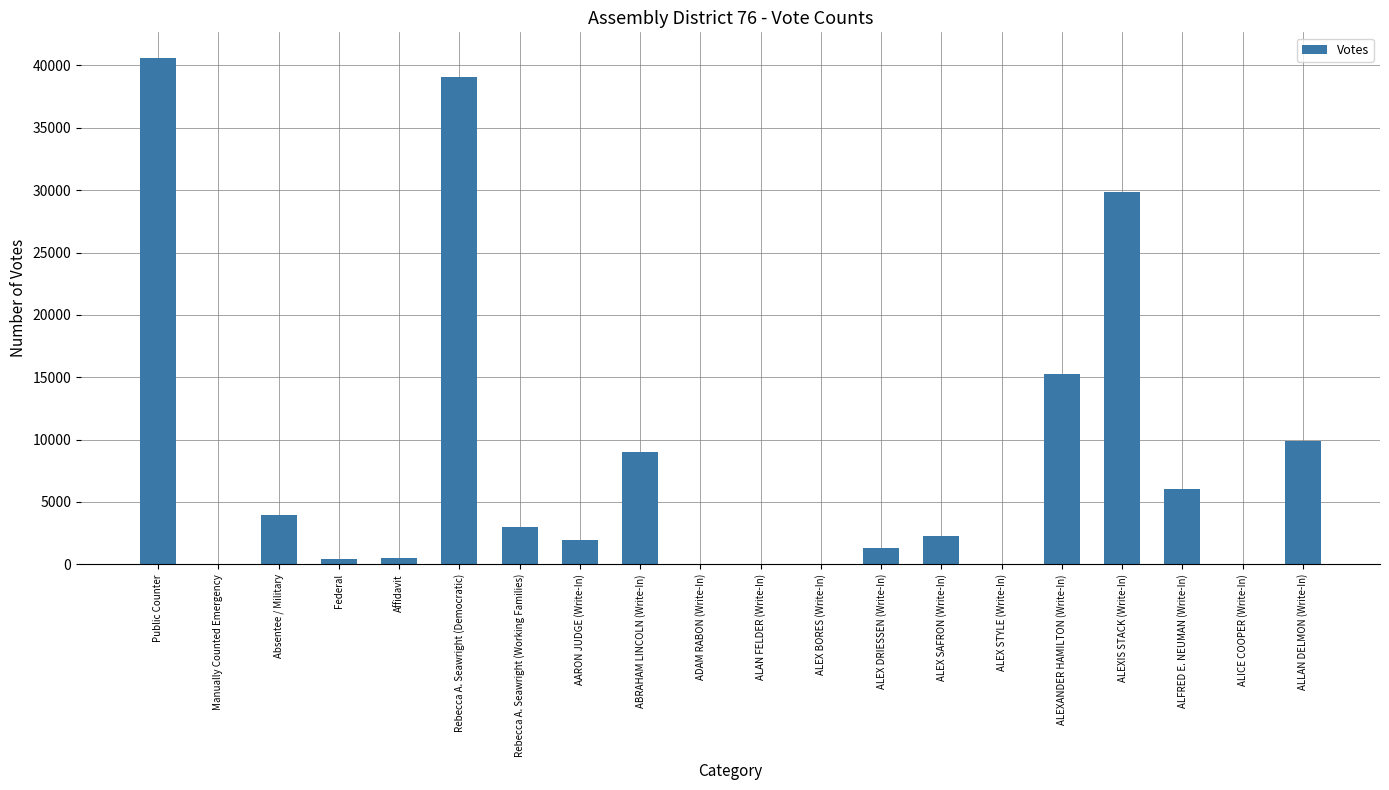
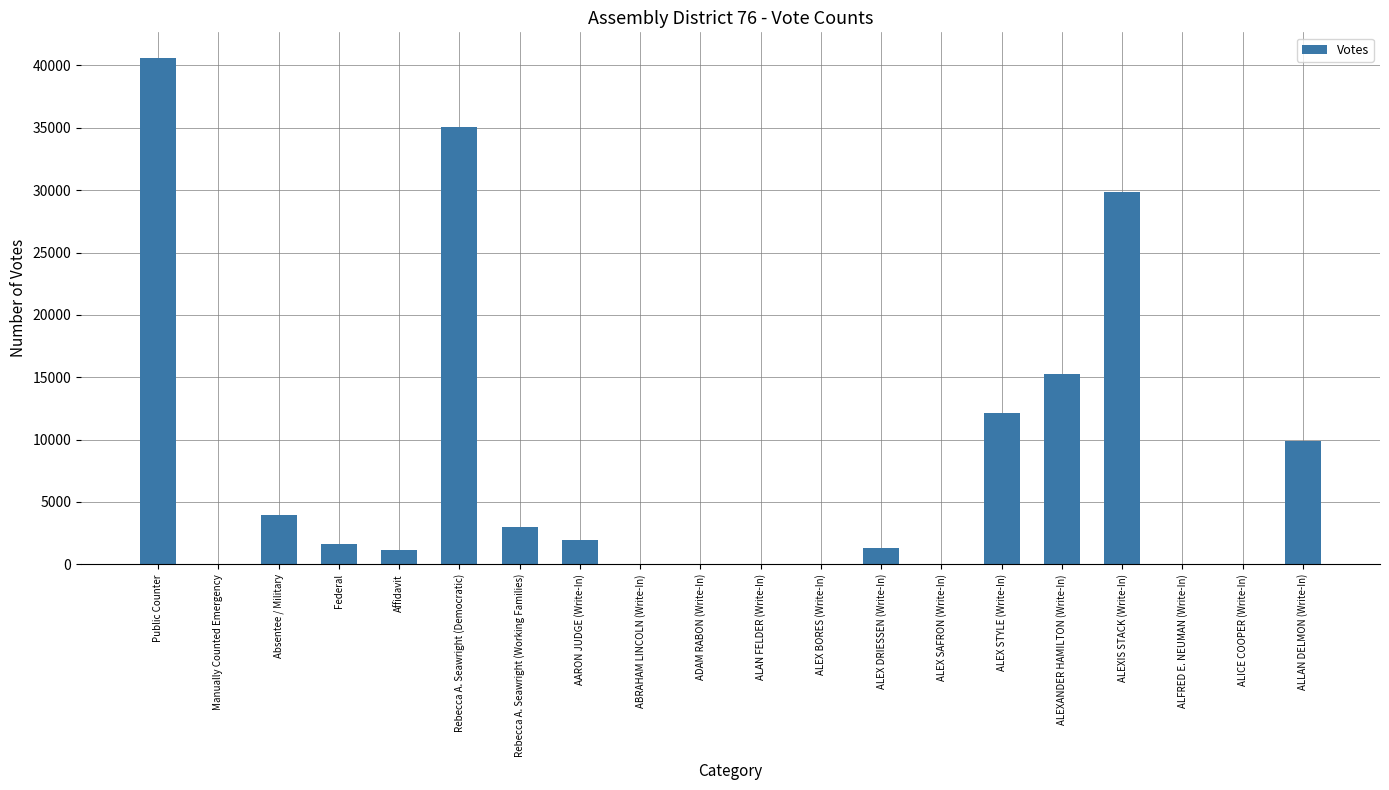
Federal: 400 -> 1700
Affidavit: 500 -> 1200
Rebecca A. Seawright (Democratic): 39100 -> 35100
ABRAHAM LINCOLN (Write-In): 9000 -> 0
ALEX SAFRON (Write-In): 2200 -> 0
ALEX STYLE (Write-In): 0 -> 12100
ALFRED E. NEUMAN (Write-In): 6000 -> 0
